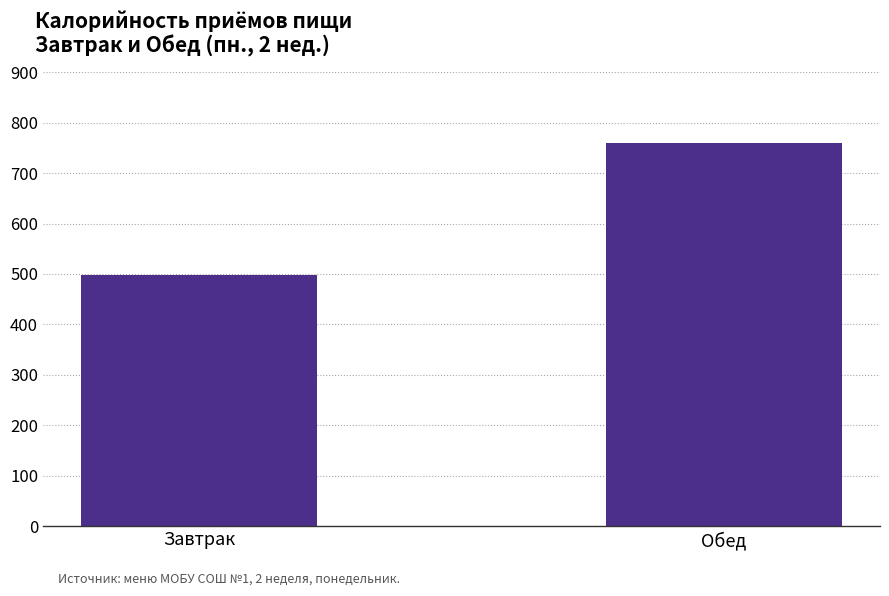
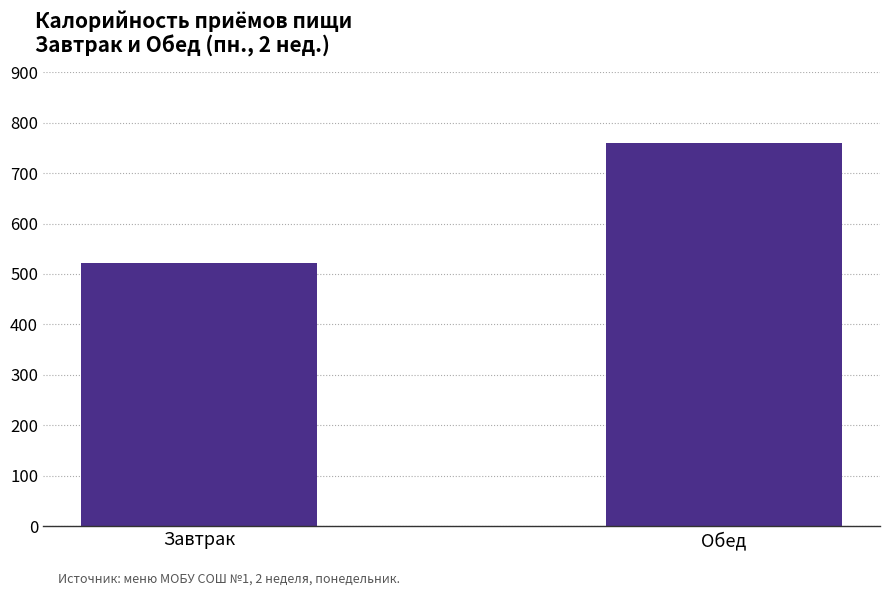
Завтрак: 500 -> 520
